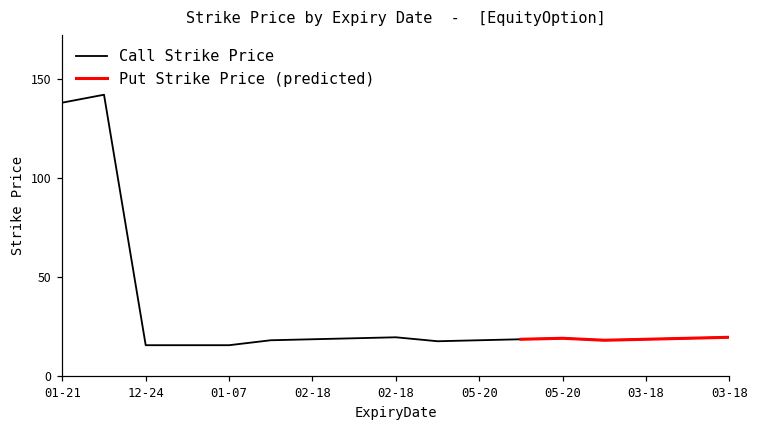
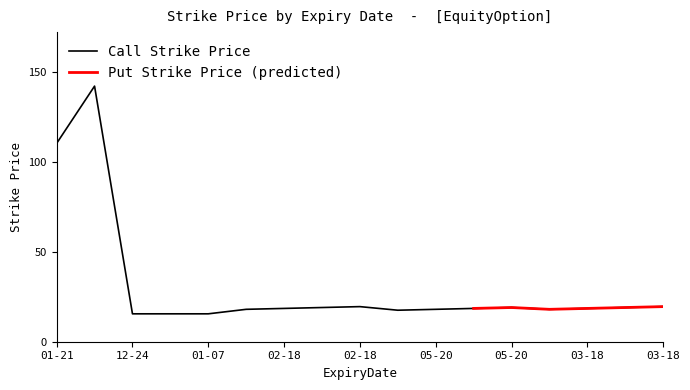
Call Strike Price, 01-21: 138 -> 110
